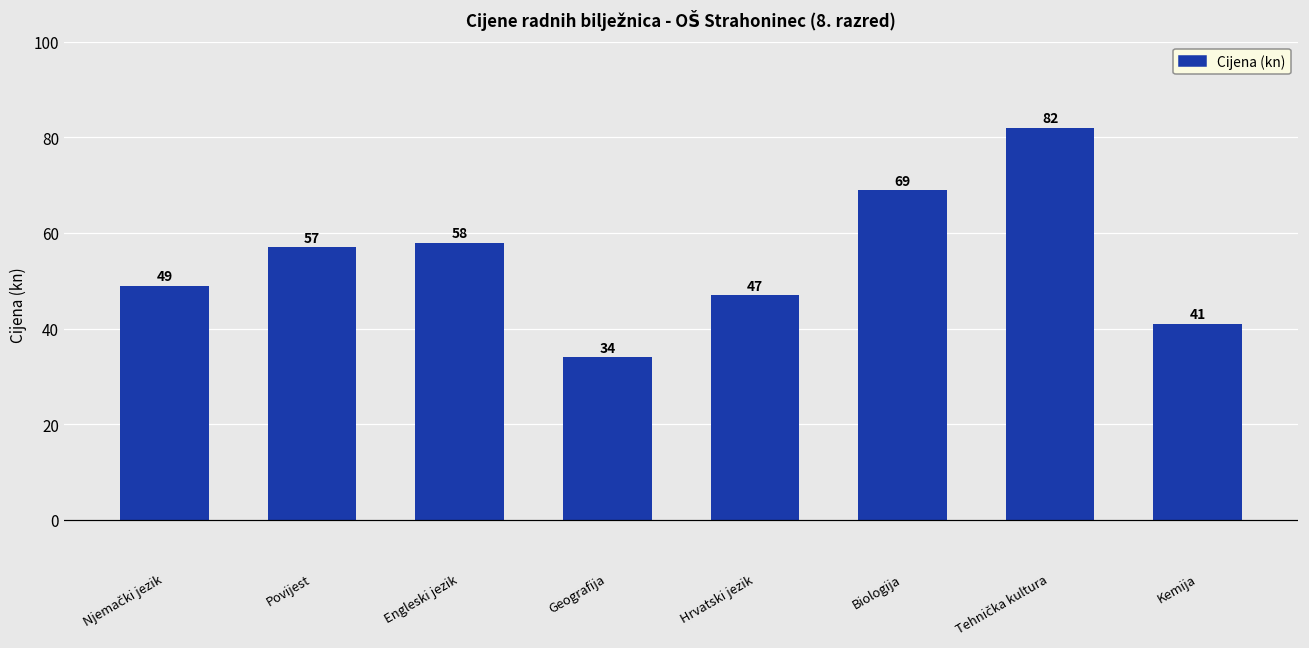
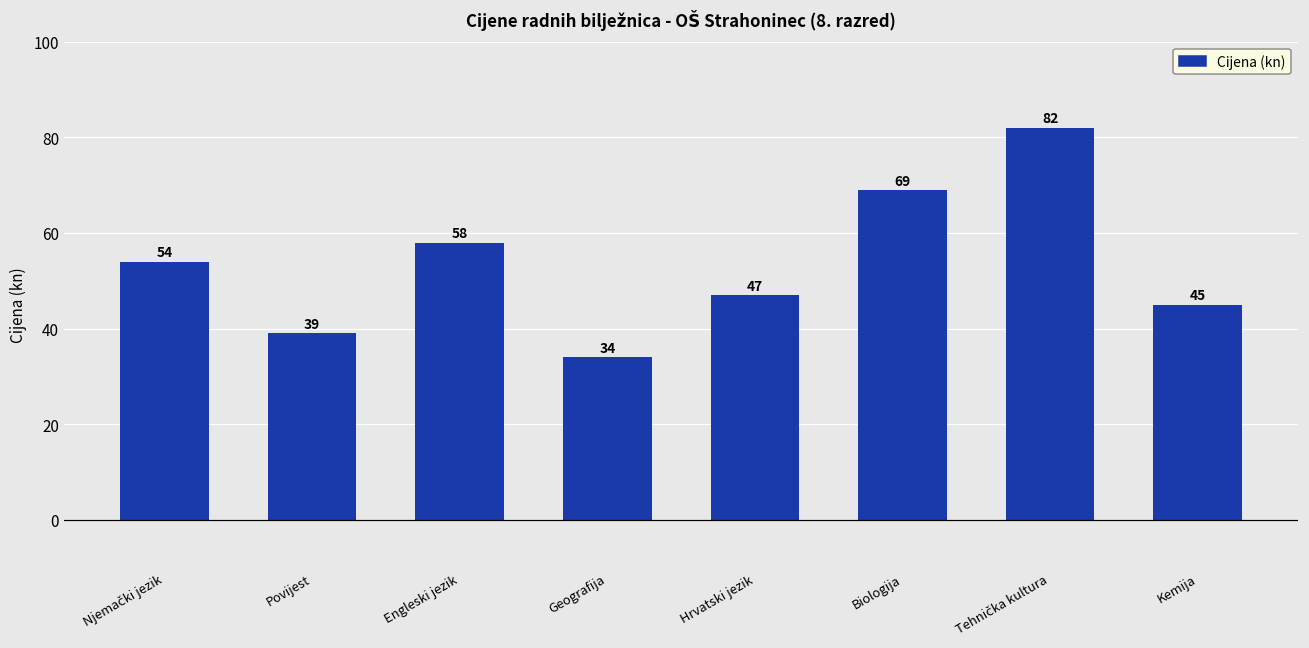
Njemački jezik: 49 -> 54
Povijest: 57 -> 39
Kemija: 41 -> 45
